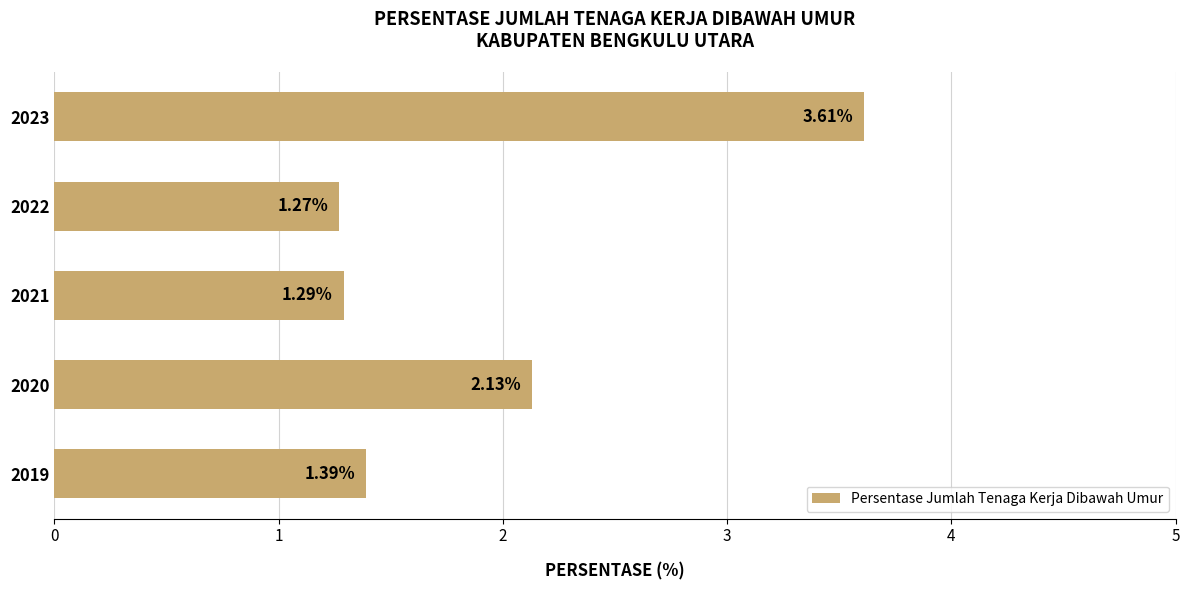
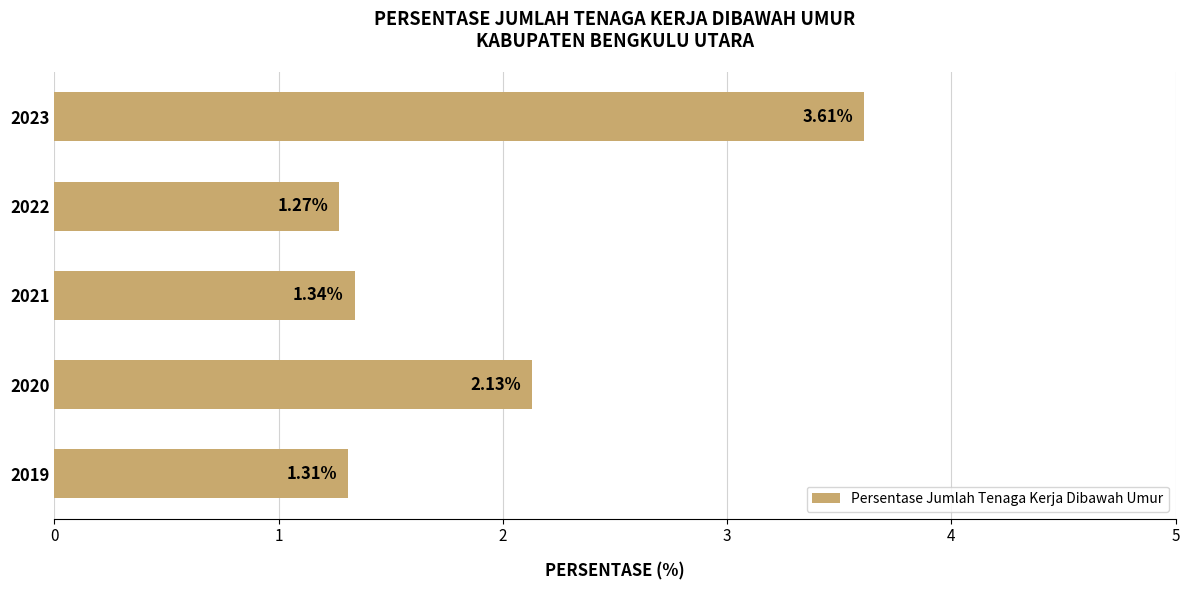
2021: 1.29% -> 1.34%
2019: 1.39% -> 1.31%
